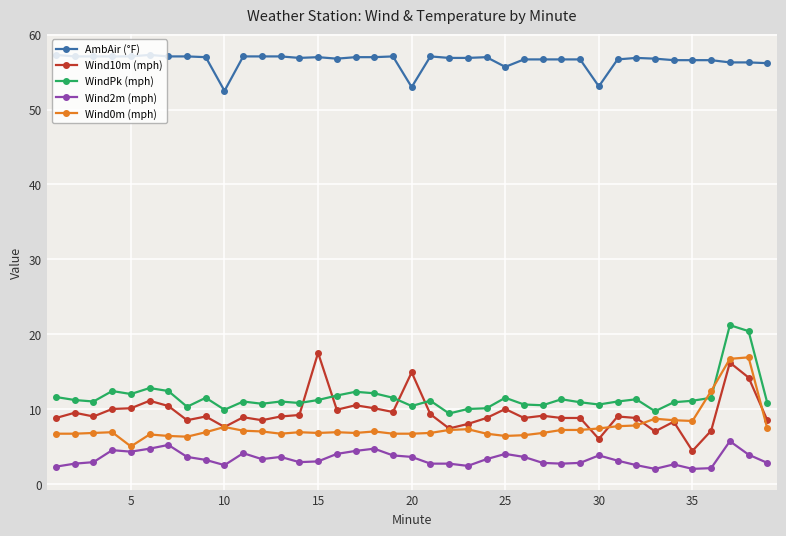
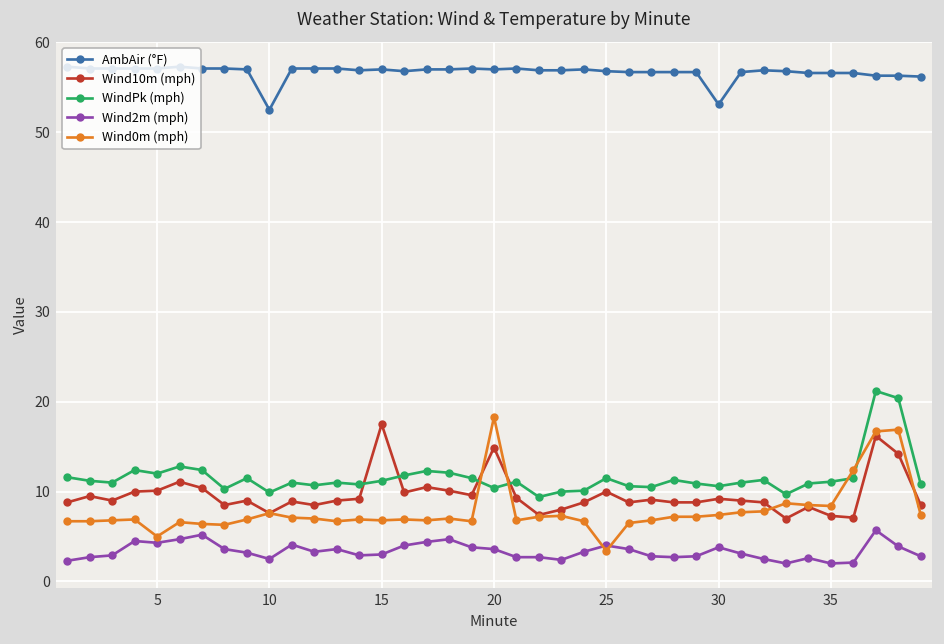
AmbAir (°F), 20: 53 -> 57
Wind0m (mph), 20: 7 -> 18
AmbAir (°F), 25: 56 -> 57
Wind0m (mph), 25: 6 -> 3
Wind10m (mph), 30: 6 -> 9
Wind10m (mph), 35: 4 -> 7
